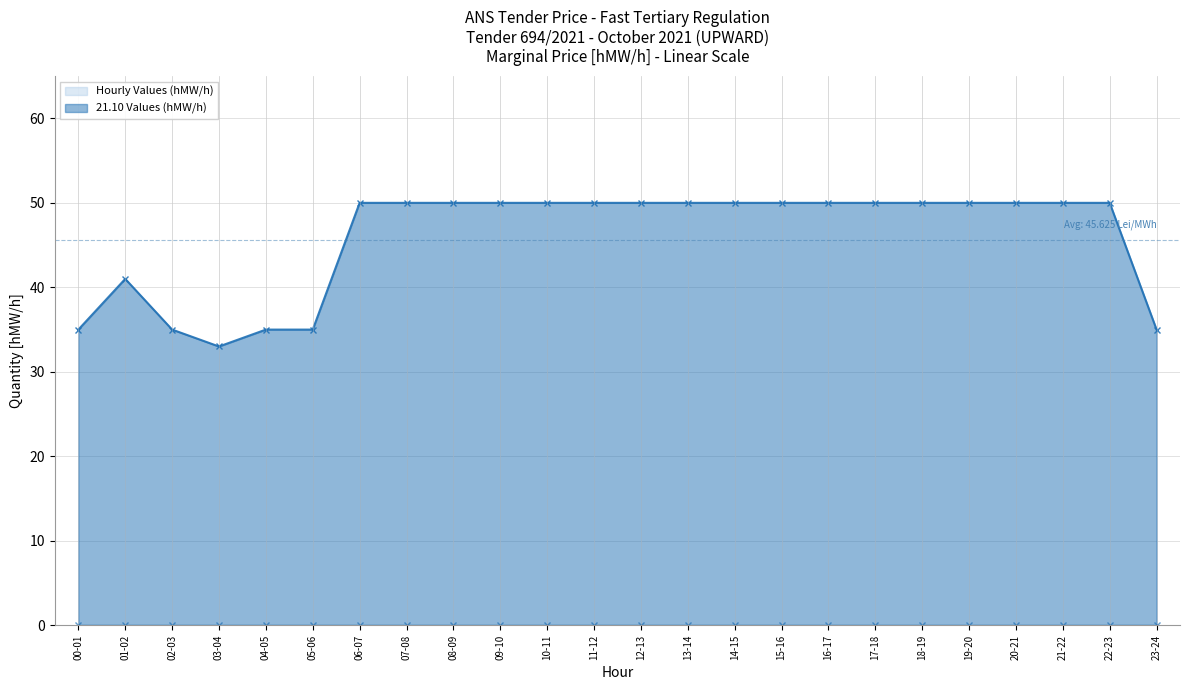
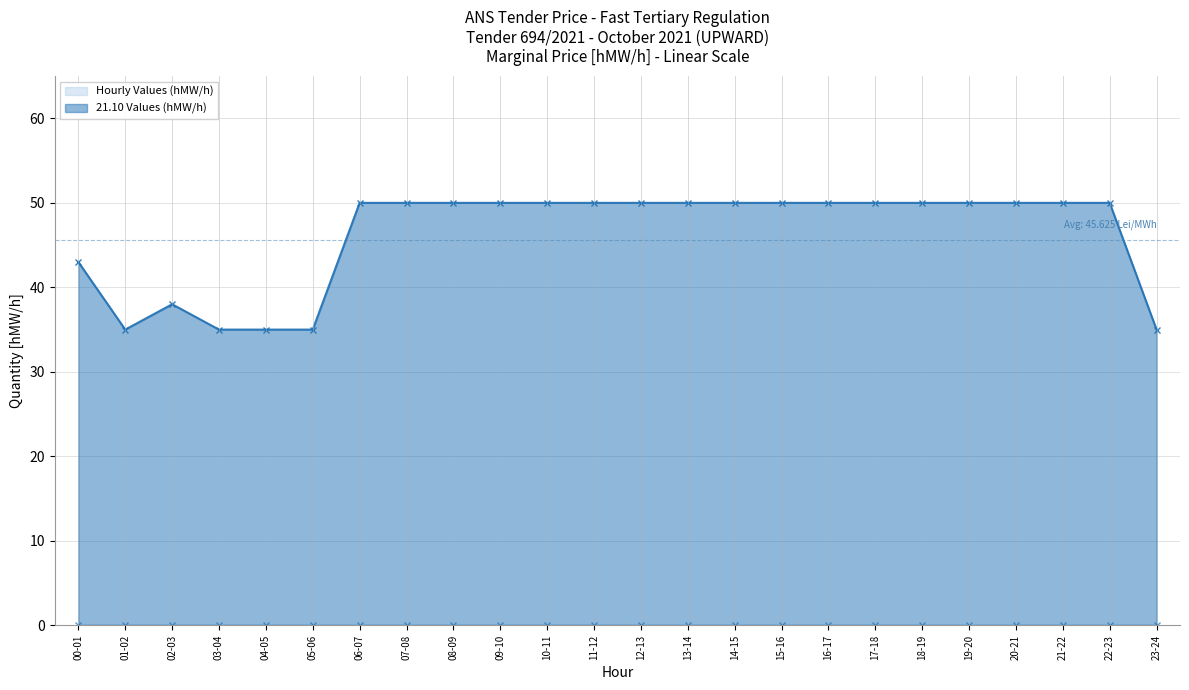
21.10 Values (hMW/h), 00-01: 35 -> 43
21.10 Values (hMW/h), 01-02: 41 -> 35
21.10 Values (hMW/h), 02-03: 35 -> 38
21.10 Values (hMW/h), 03-04: 33 -> 35
